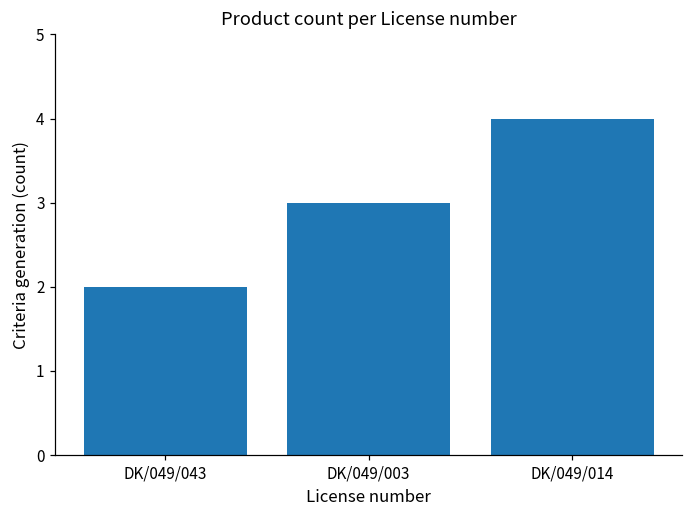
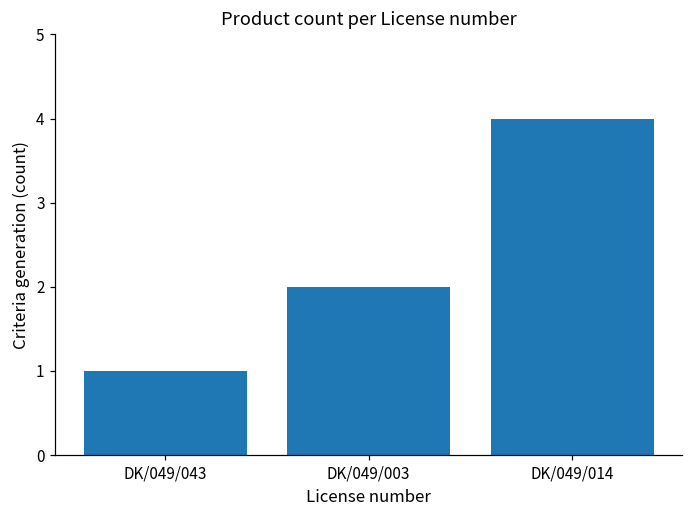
DK/049/043: 2 -> 1
DK/049/003: 3 -> 2
